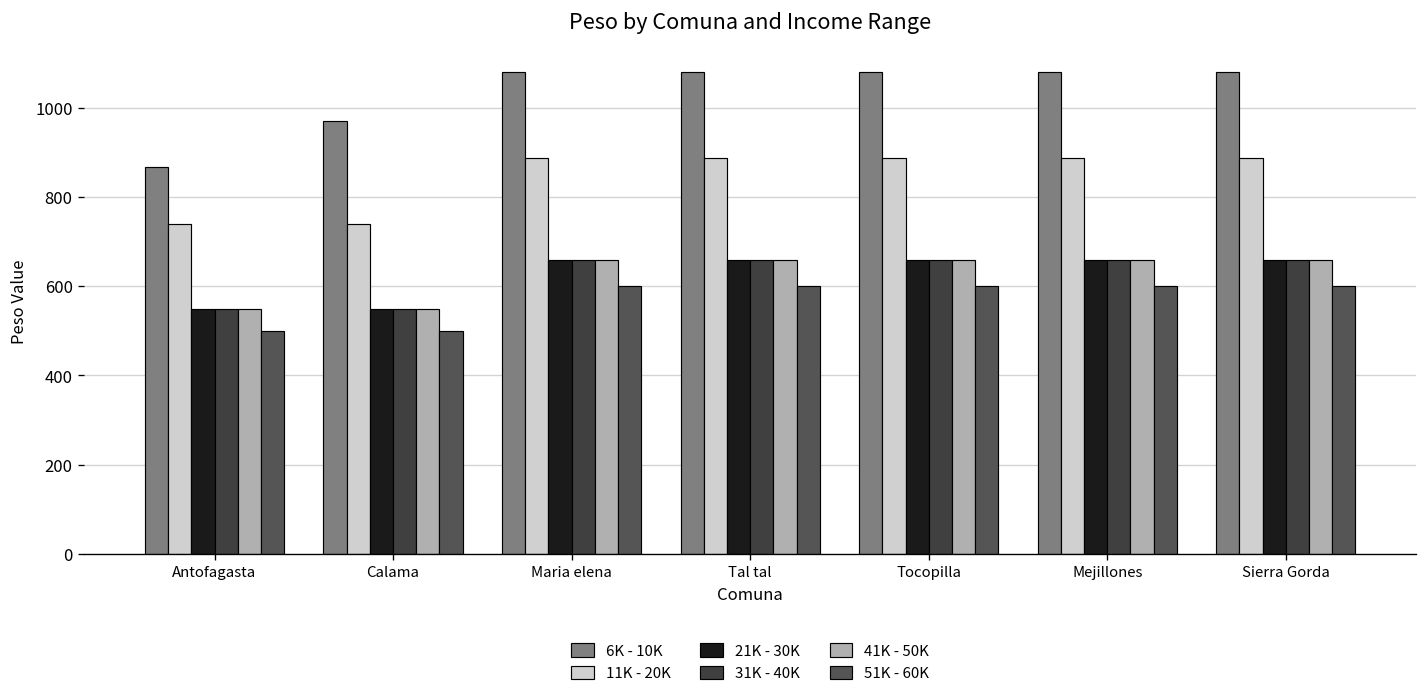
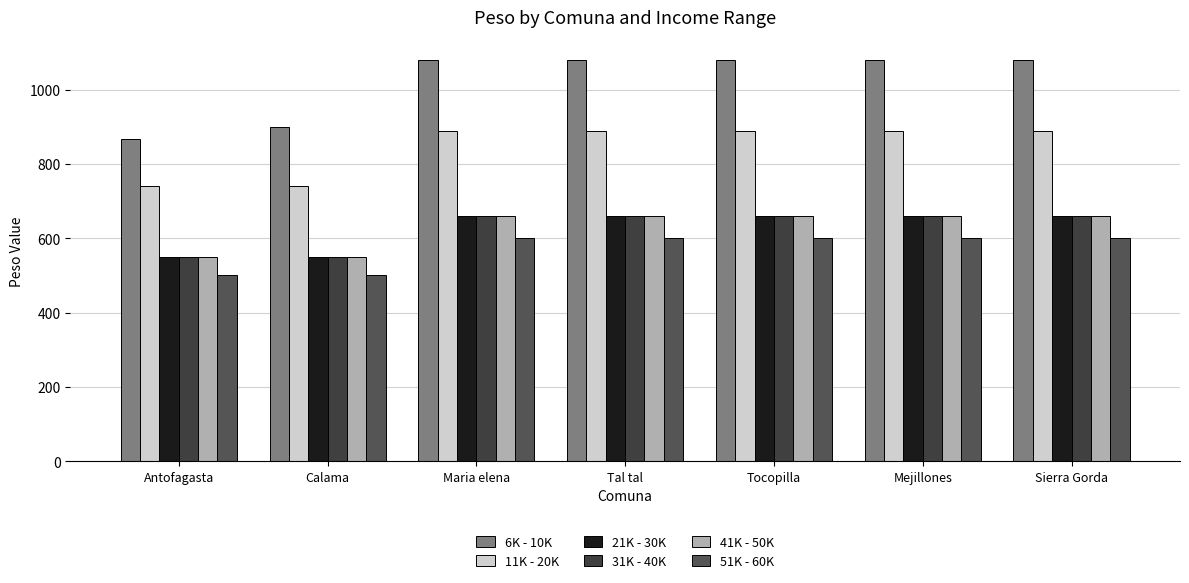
6K - 10K, Calama: 970 -> 900
